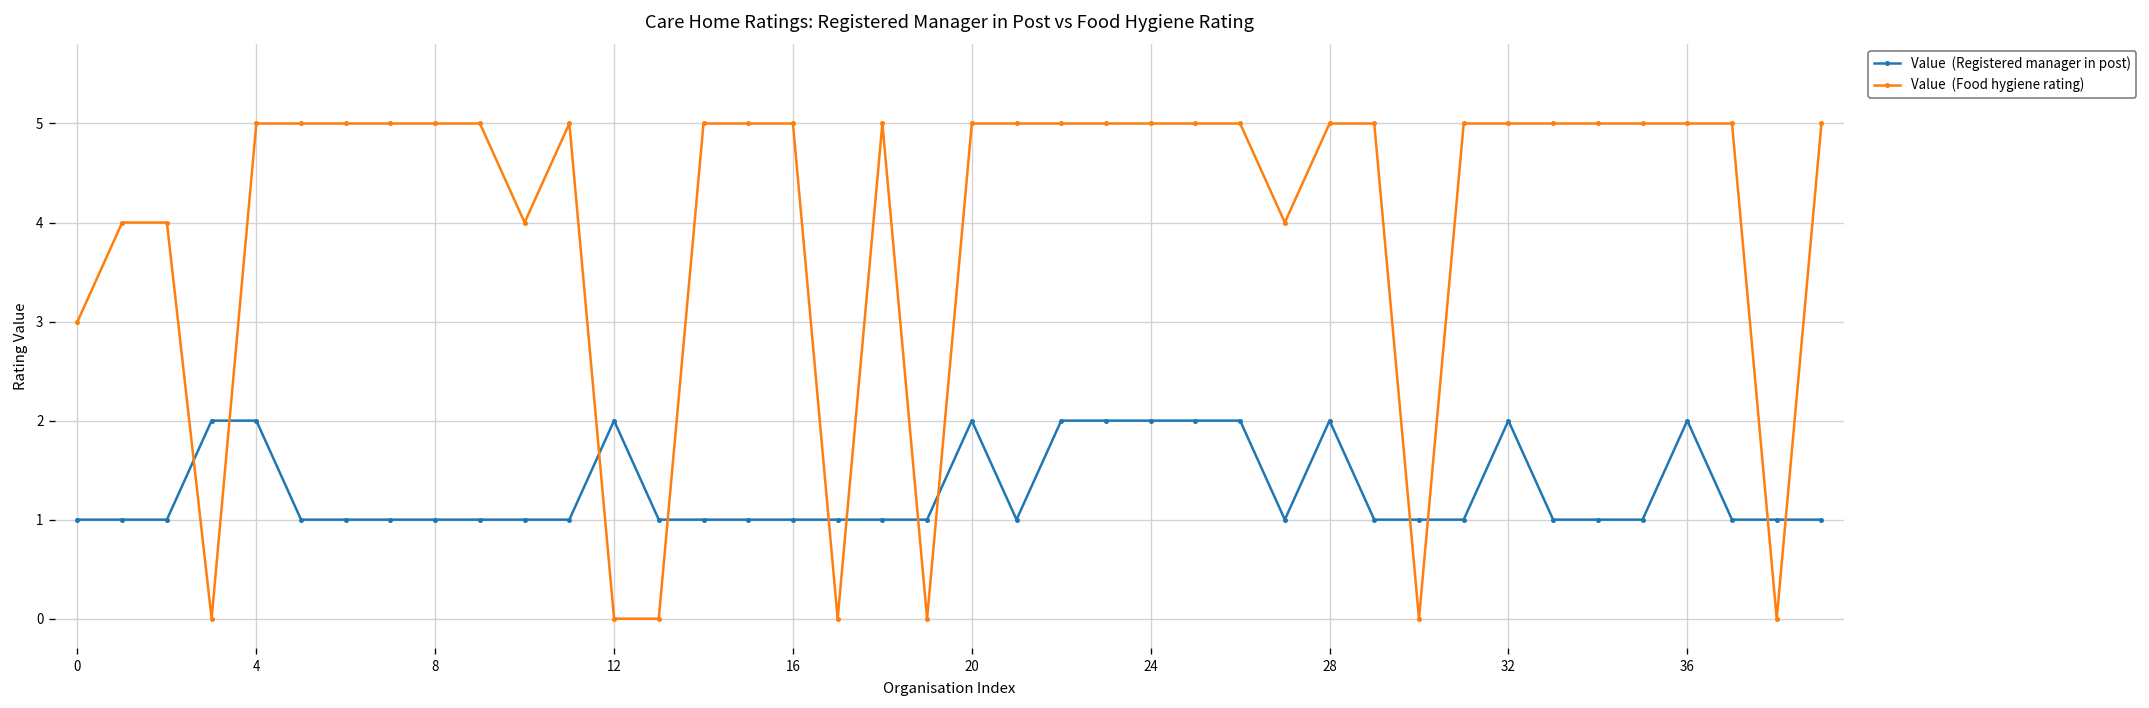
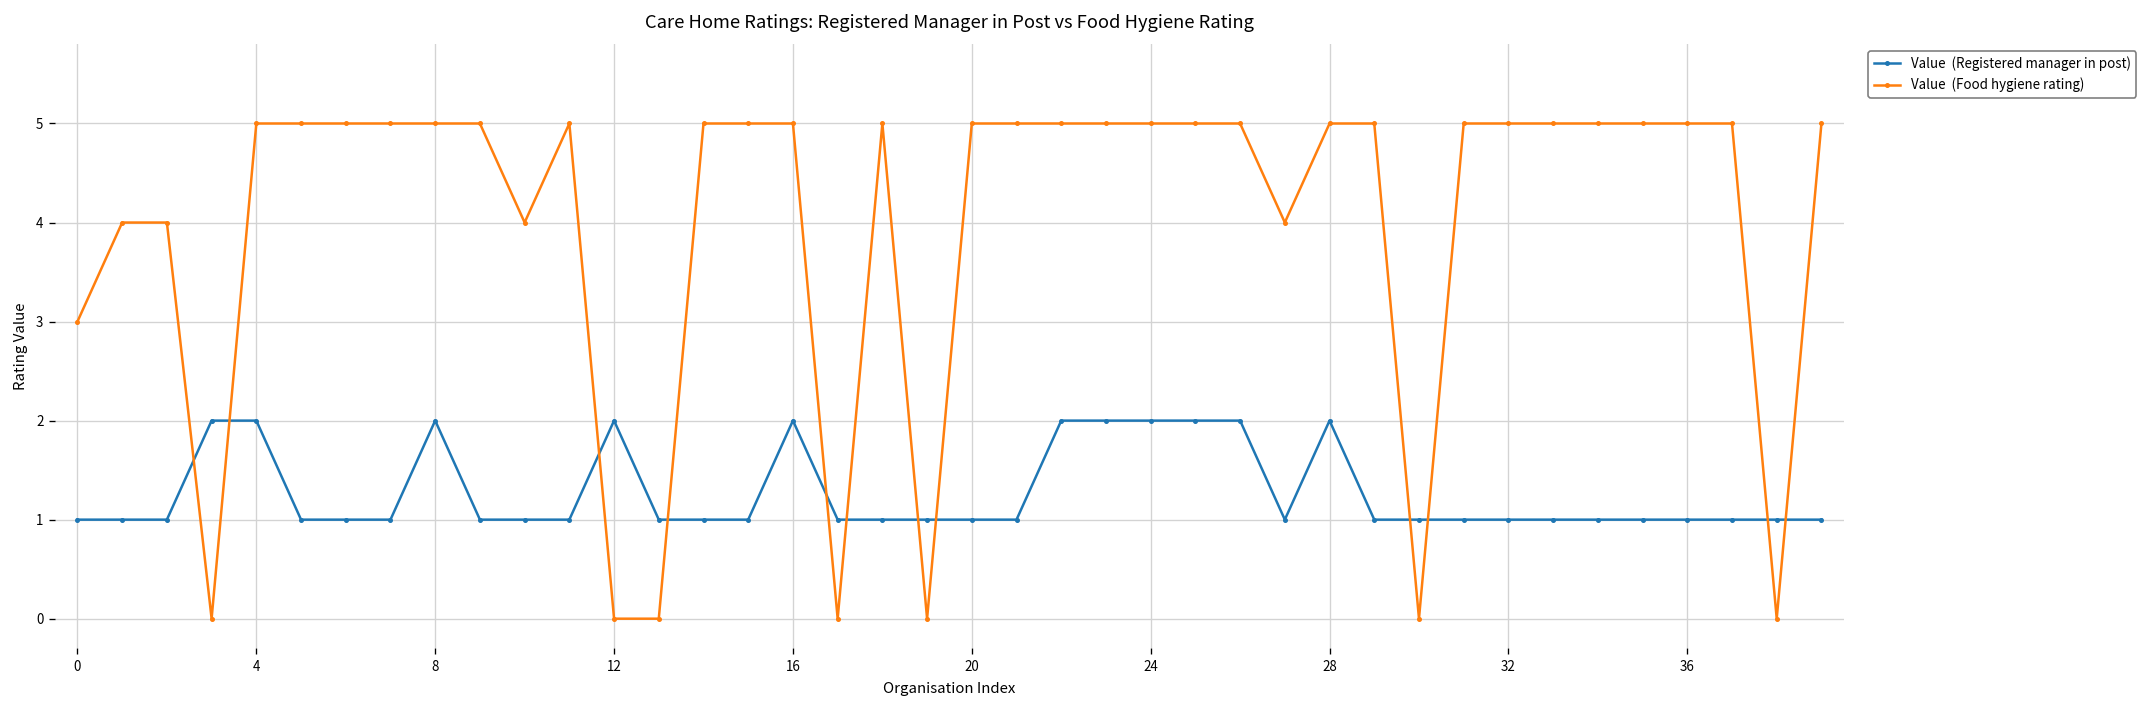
Value (Registered manager in post), 8: 1 -> 2
Value (Registered manager in post), 16: 1 -> 2
Value (Registered manager in post), 20: 2 -> 1
Value (Registered manager in post), 32: 2 -> 1
Value (Registered manager in post), 36: 2 -> 1
